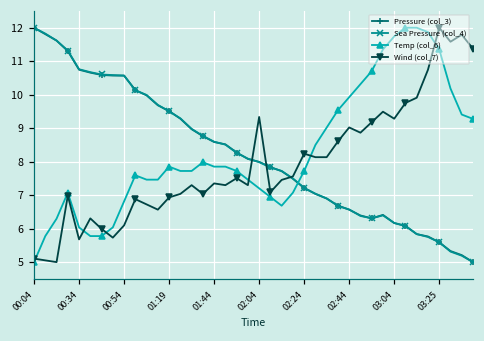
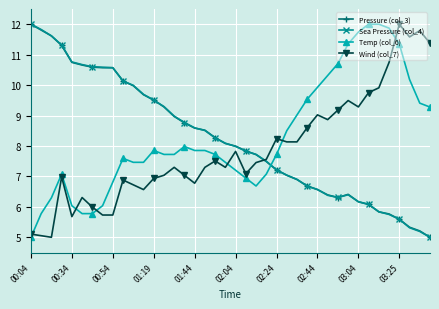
Wind (col_7), 00:54: 6.1 -> 5.7
Wind (col_7), 01:44: 7.4 -> 6.8
Wind (col_7), 02:04: 9.3 -> 7.8
